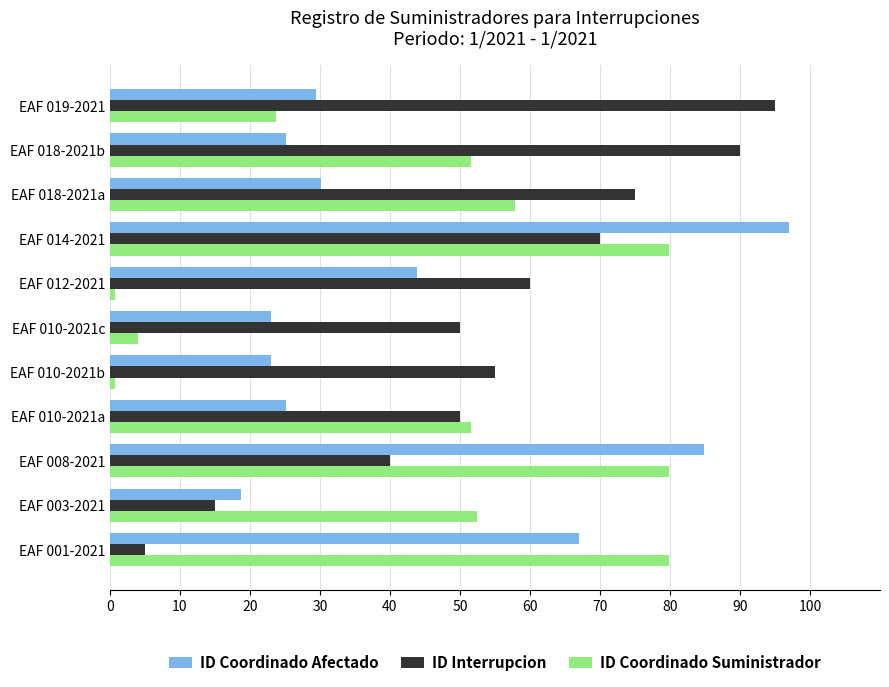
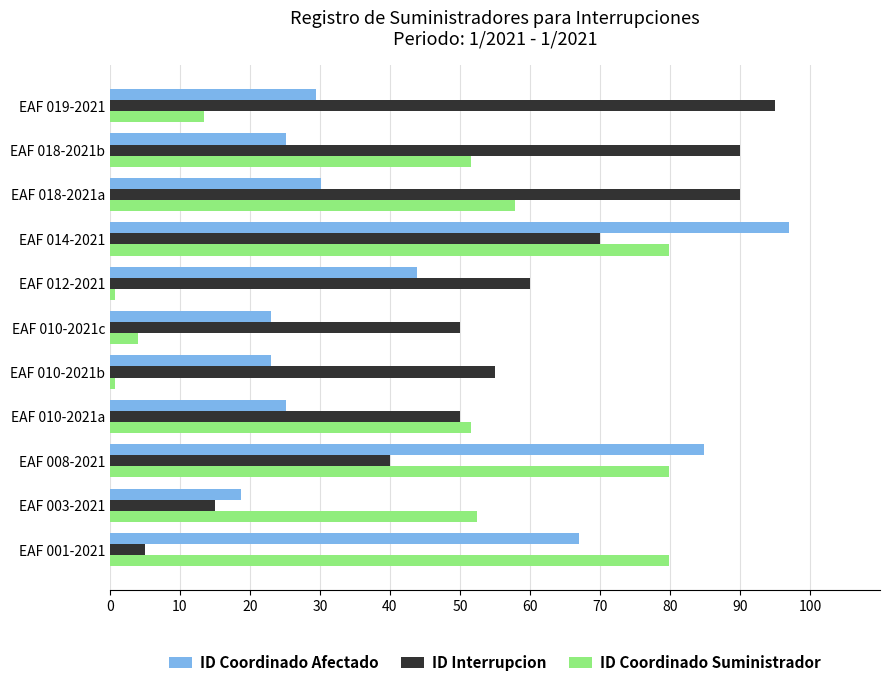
ID Coordinado Suministrador, EAF 019-2021: 24 -> 13
ID Interrupcion, EAF 018-2021a: 75 -> 90
